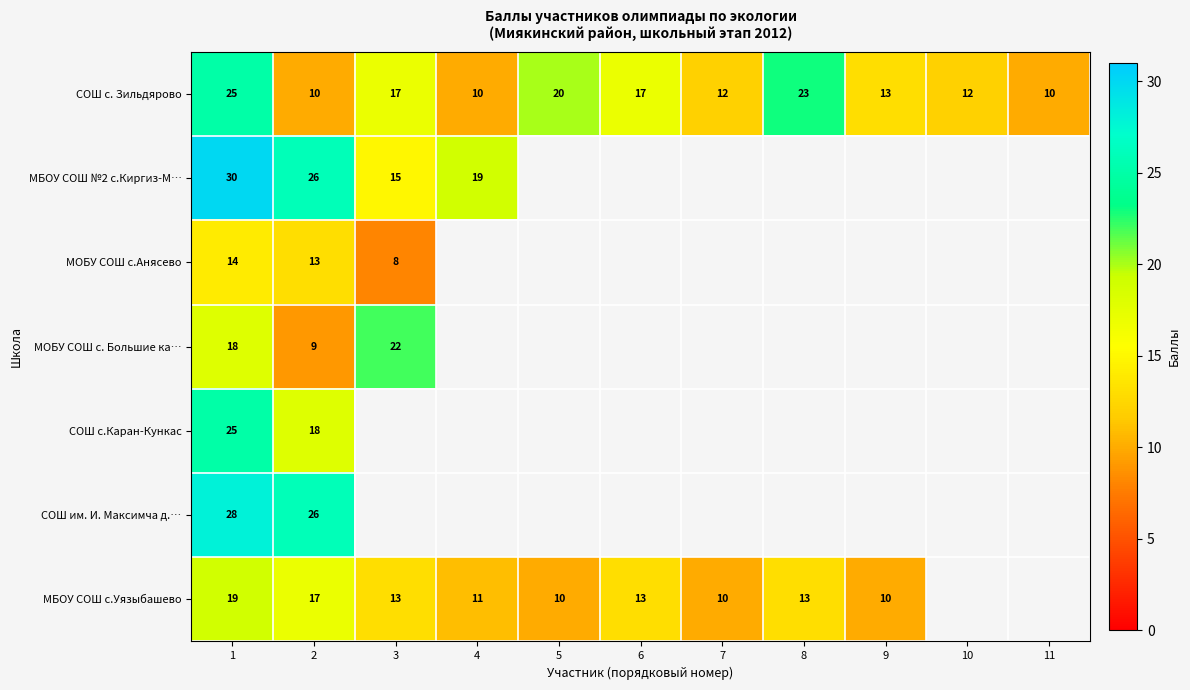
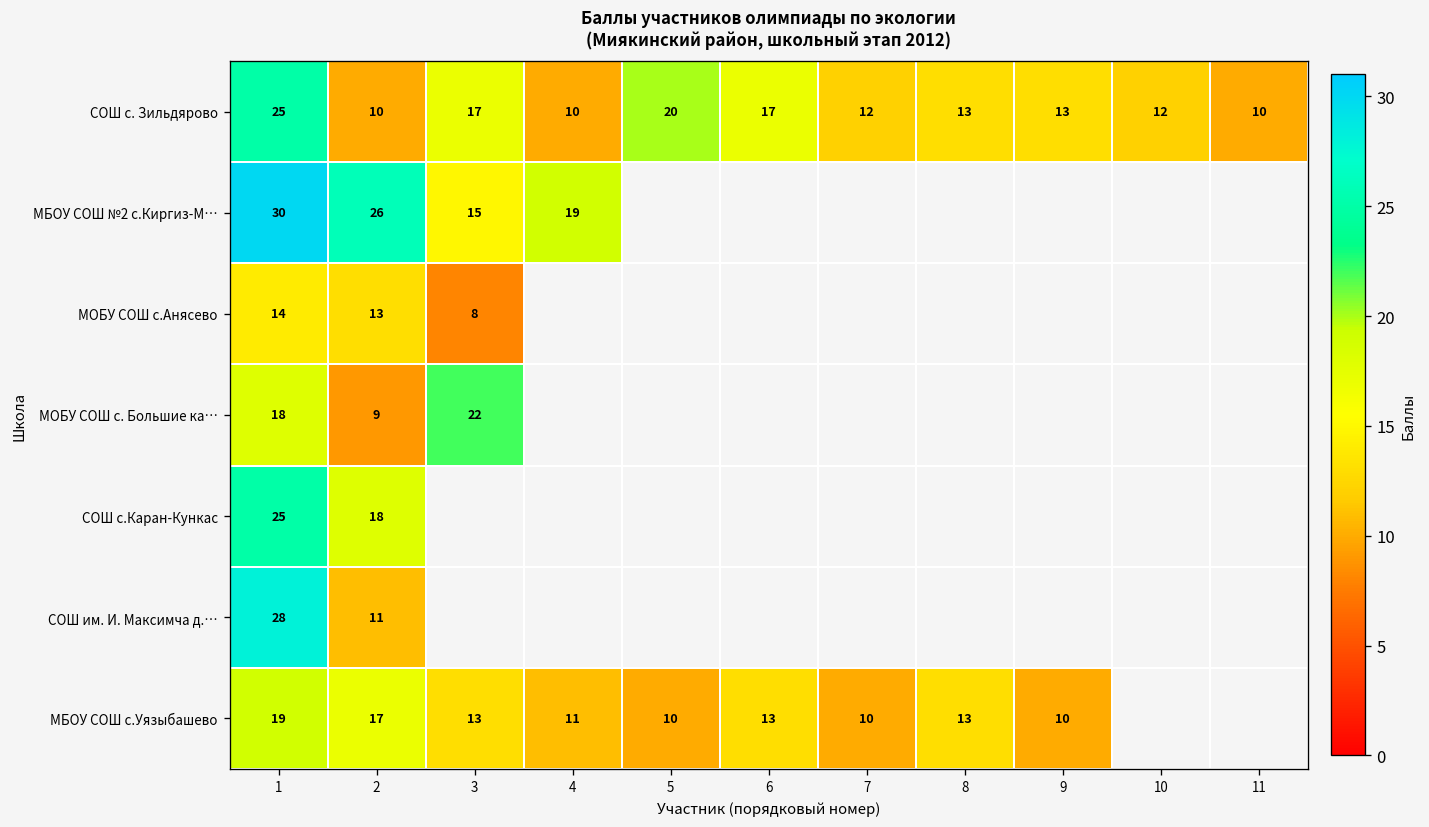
СОШ с. Зильдярово, 8: 23 -> 13
СОШ им. И. Максимча д.…, 2: 26 -> 11
